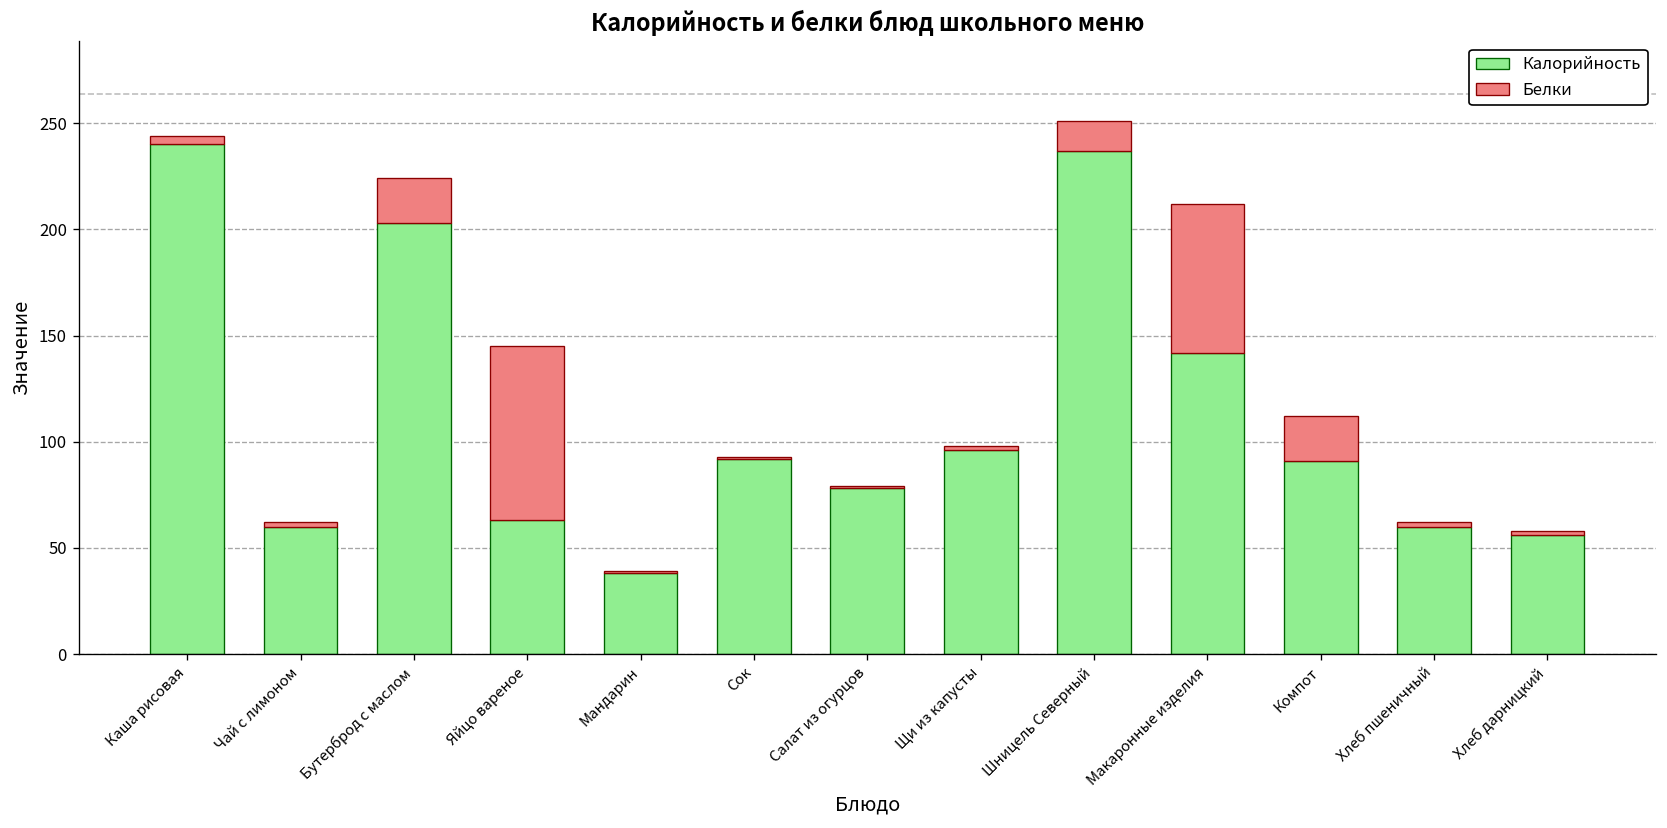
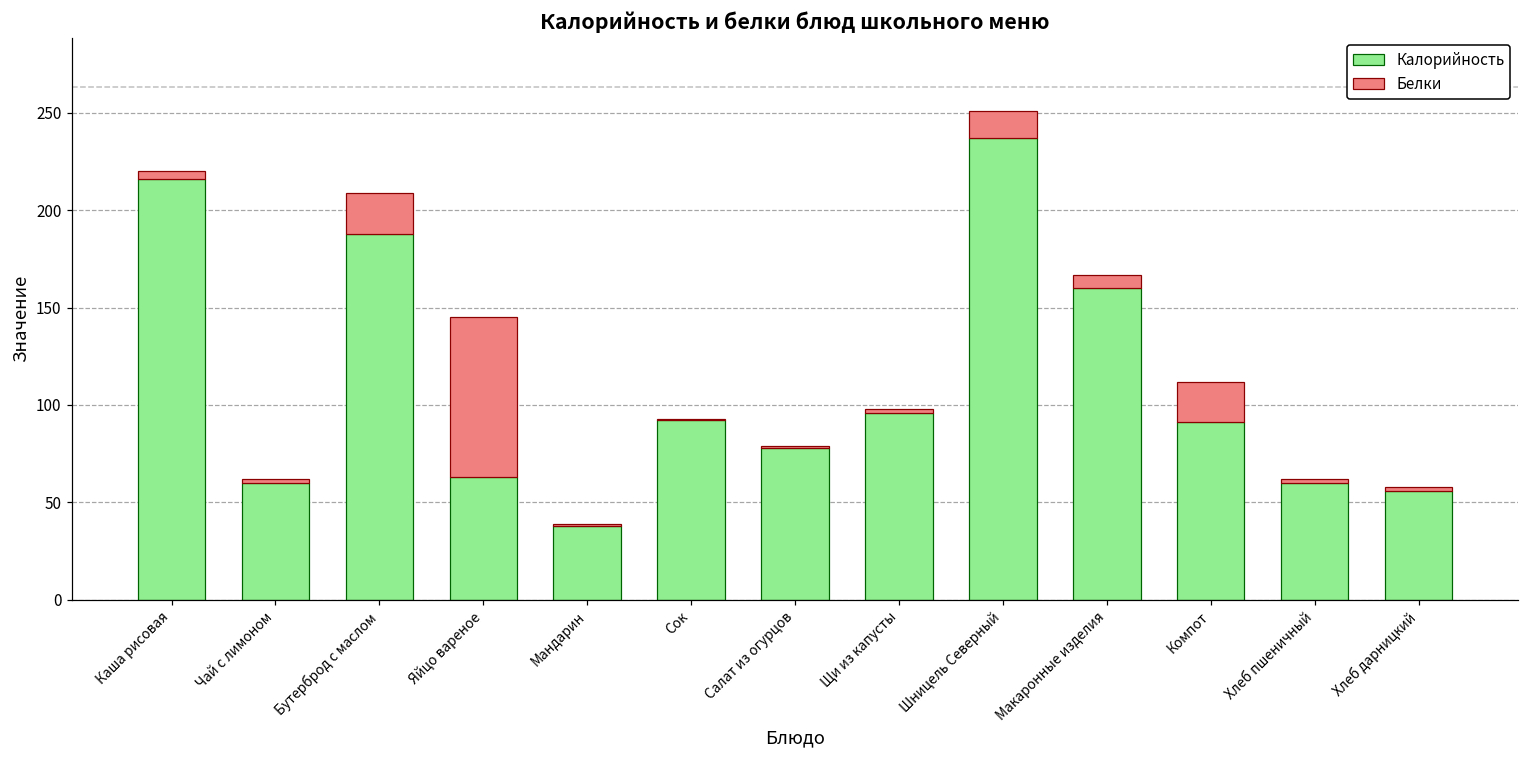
Калорийность, Каша рисовая: 240 -> 216
Калорийность, Бутерброд с маслом: 203 -> 188
Калорийность, Макаронные изделия: 142 -> 160
Белки, Макаронные изделия: 70 -> 7
